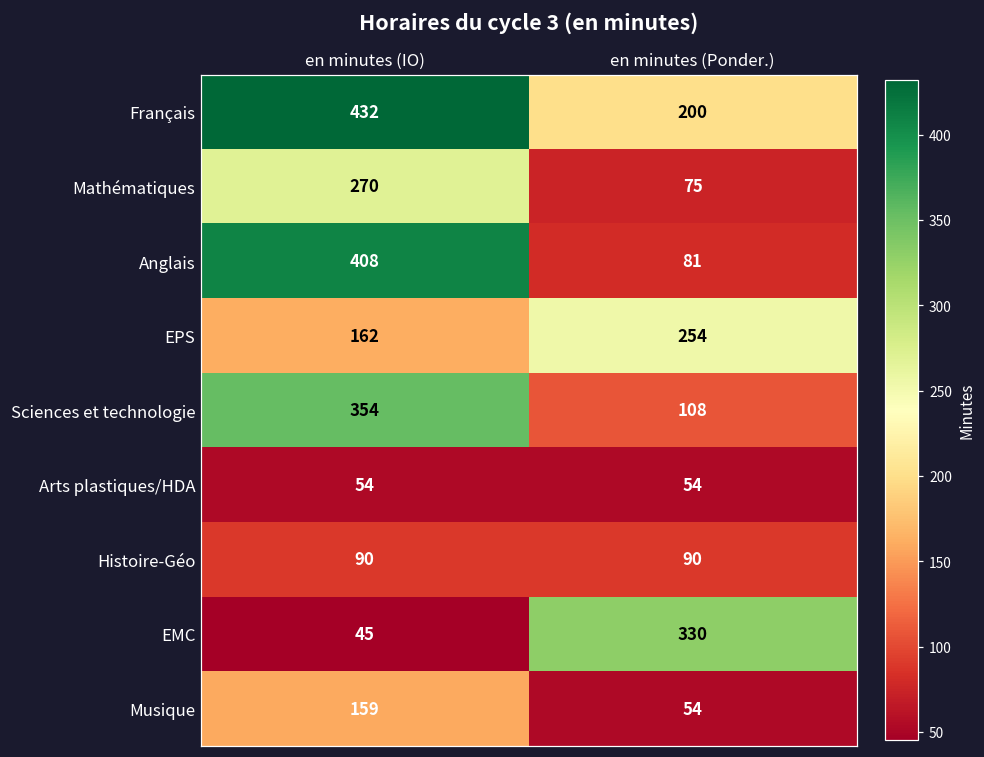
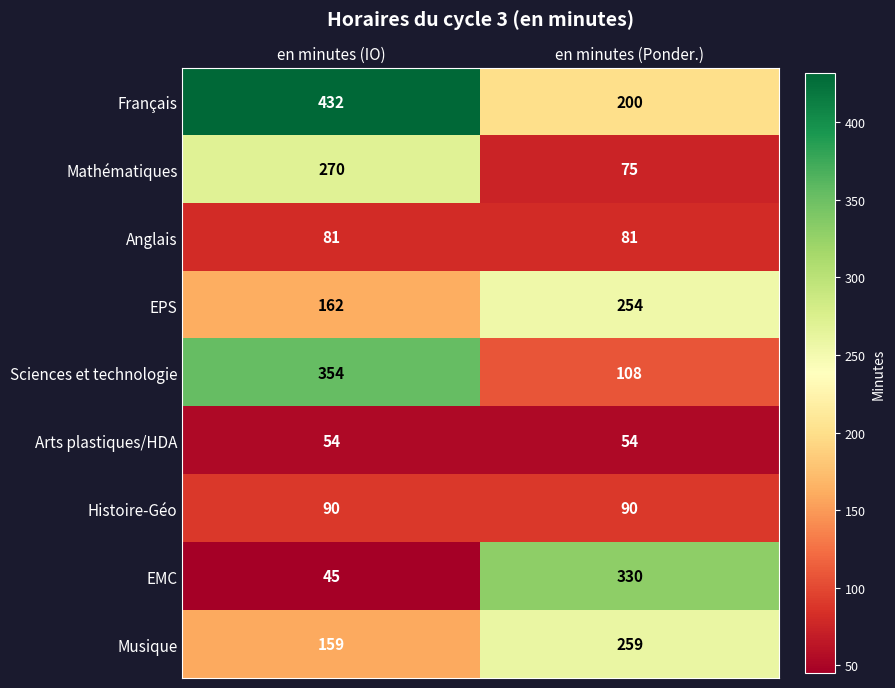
Anglais, en minutes (IO): 408 -> 81
Musique, en minutes (Ponder.): 54 -> 259
